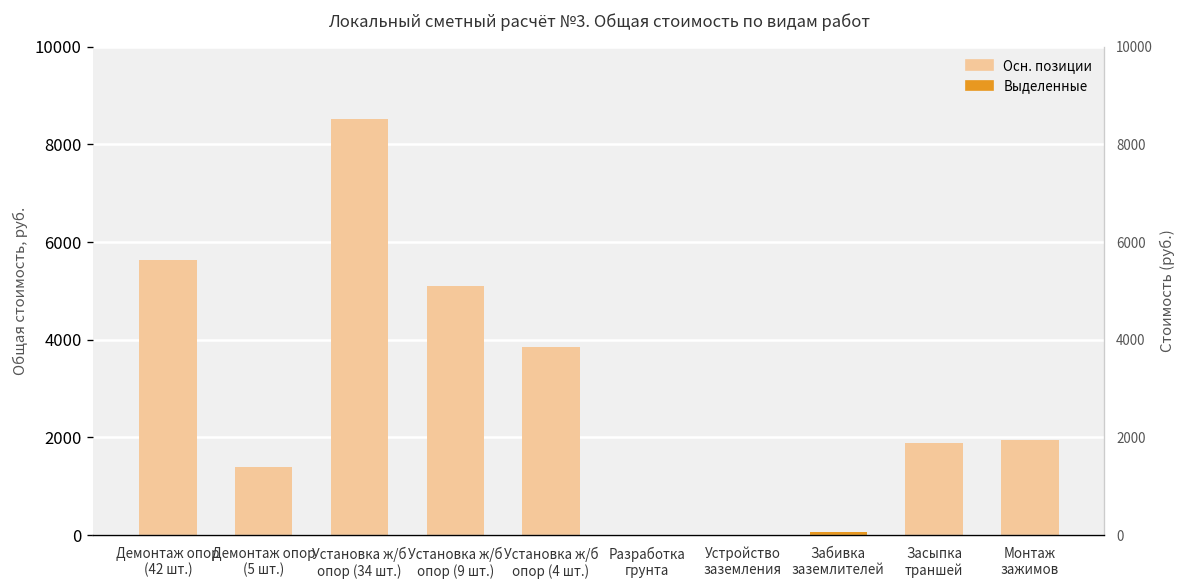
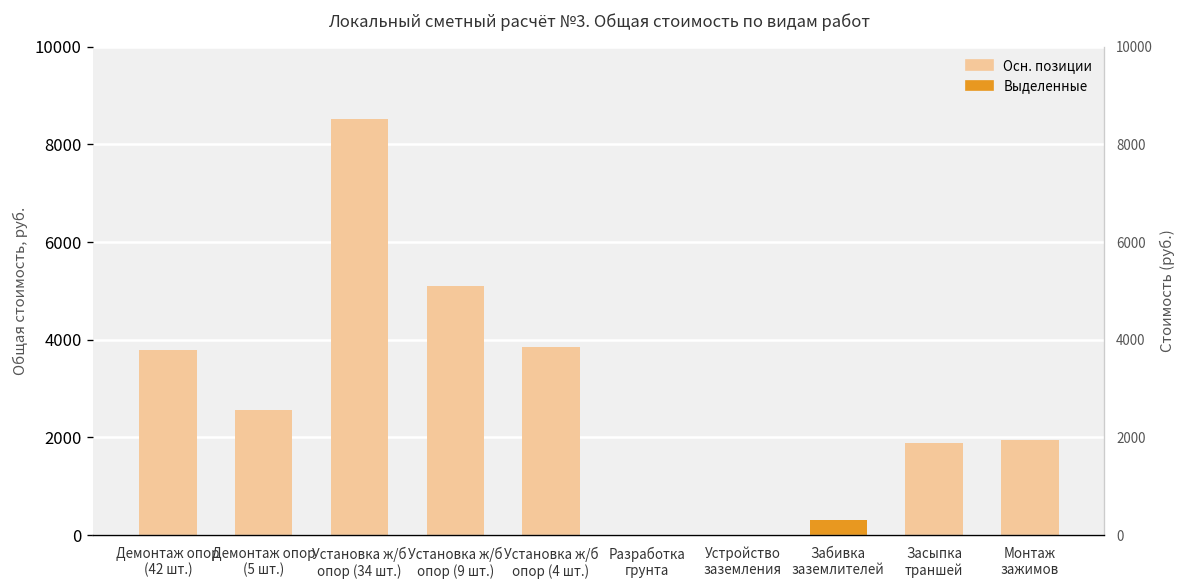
Демонтаж опор (42 шт.): 5600 -> 3800
Демонтаж опор (5 шт.): 1400 -> 2600
Забивка заземлителей: 100 -> 300
